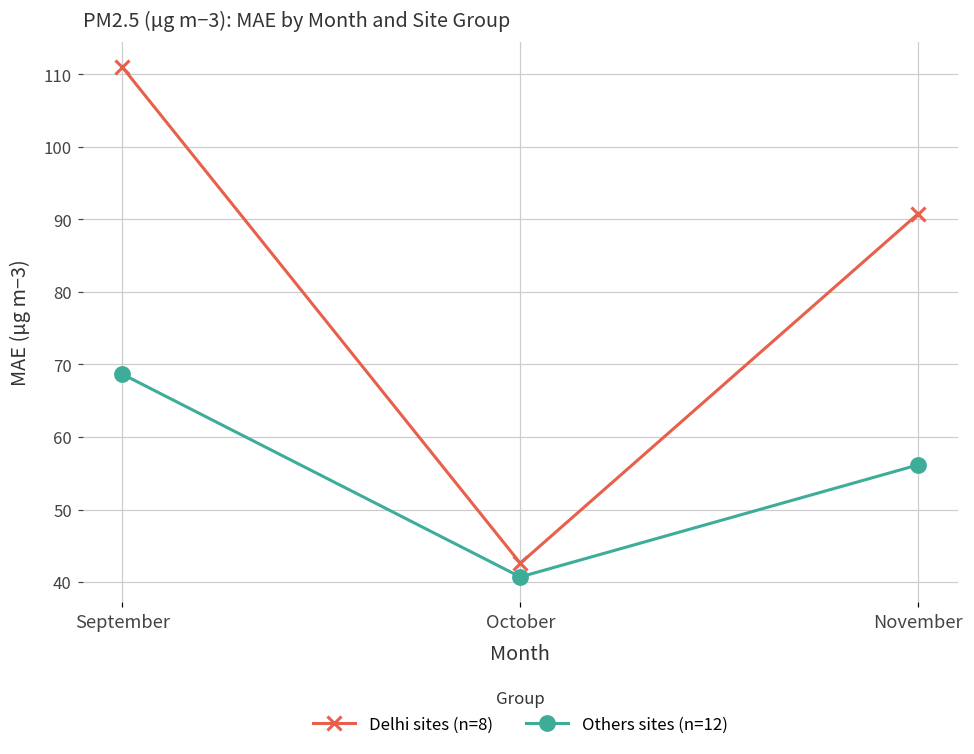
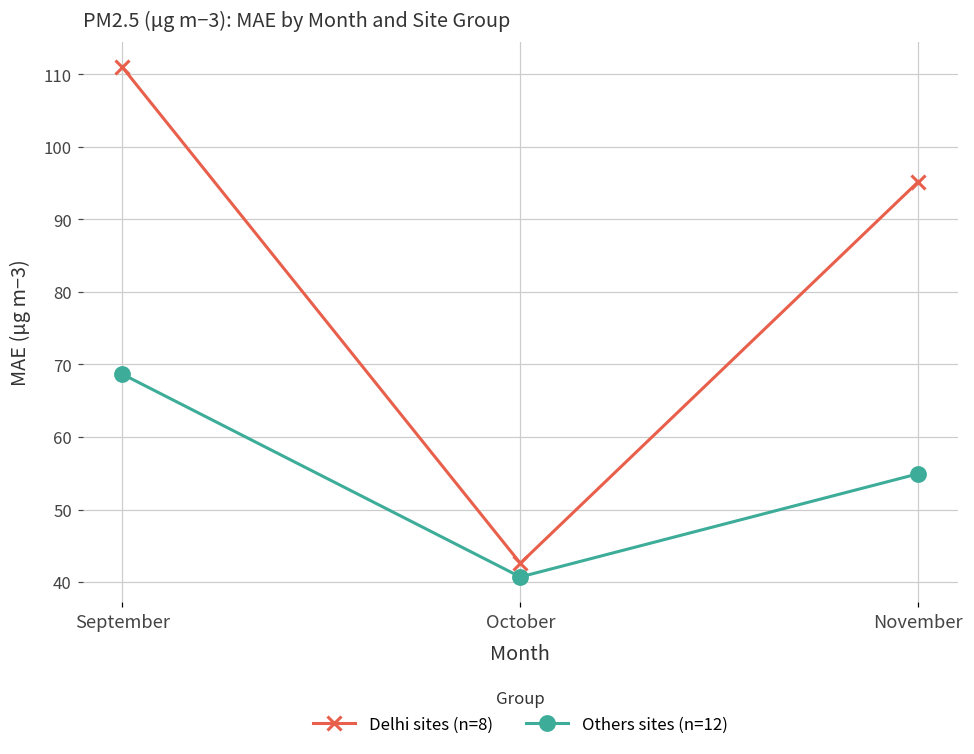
Delhi sites (n=8), November: 91 -> 95
Others sites (n=12), November: 56 -> 55
